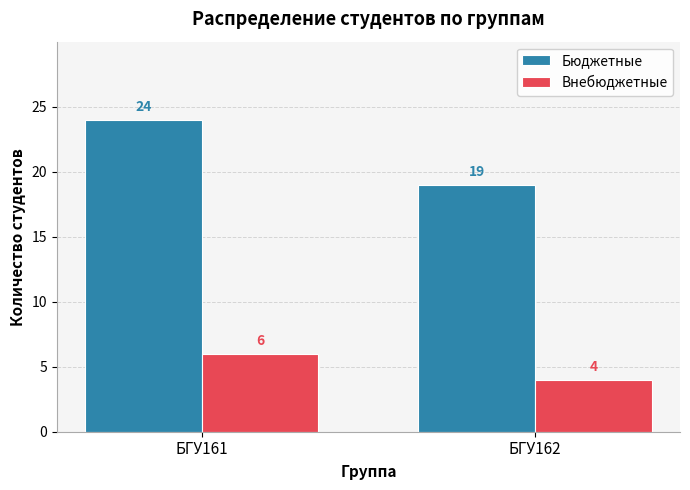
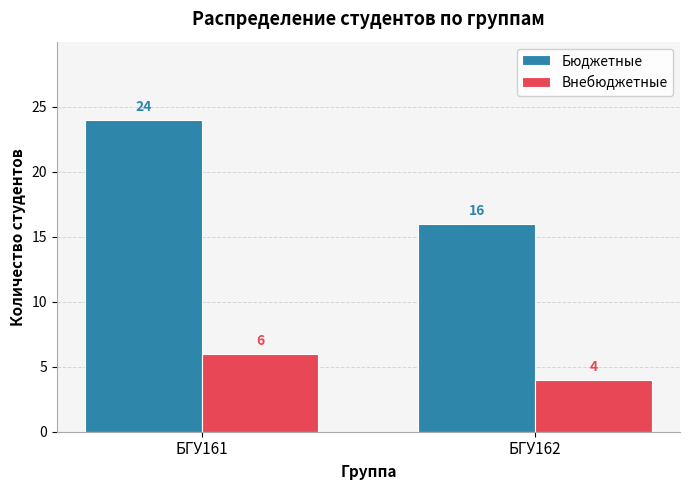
Бюджетные, БГУ162: 19 -> 16
